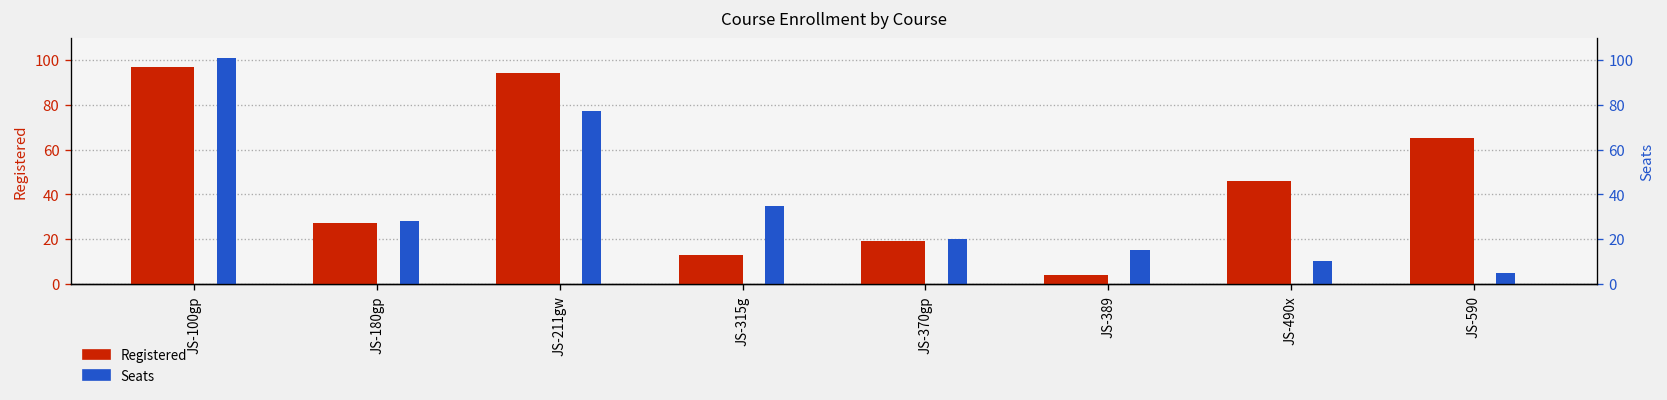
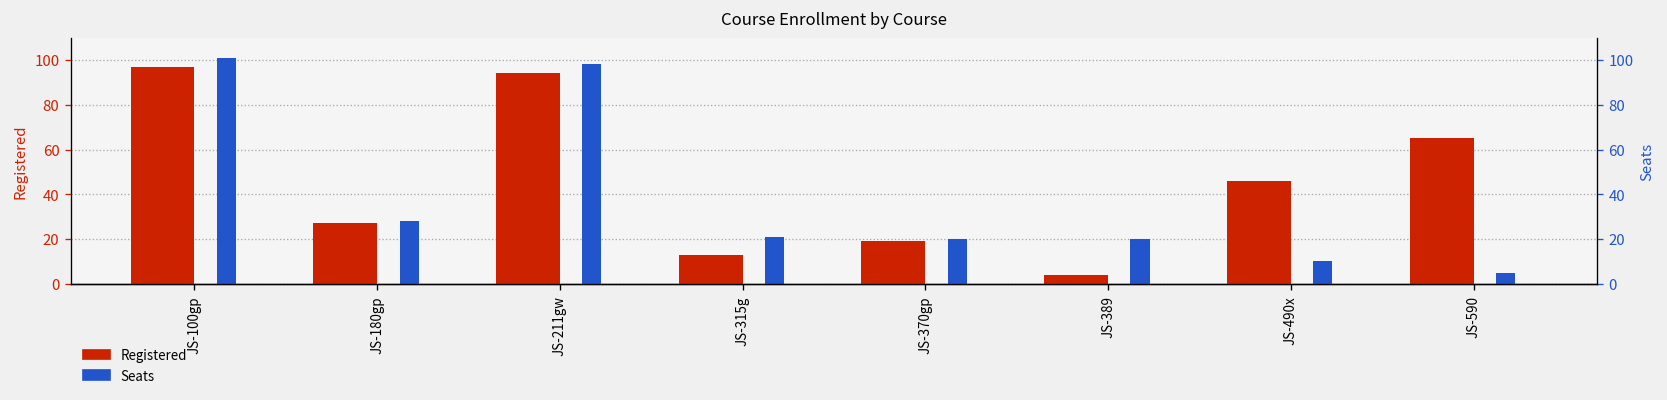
Seats, JS-211gw: 77 -> 98
Seats, JS-315g: 35 -> 21
Seats, JS-389: 15 -> 20
